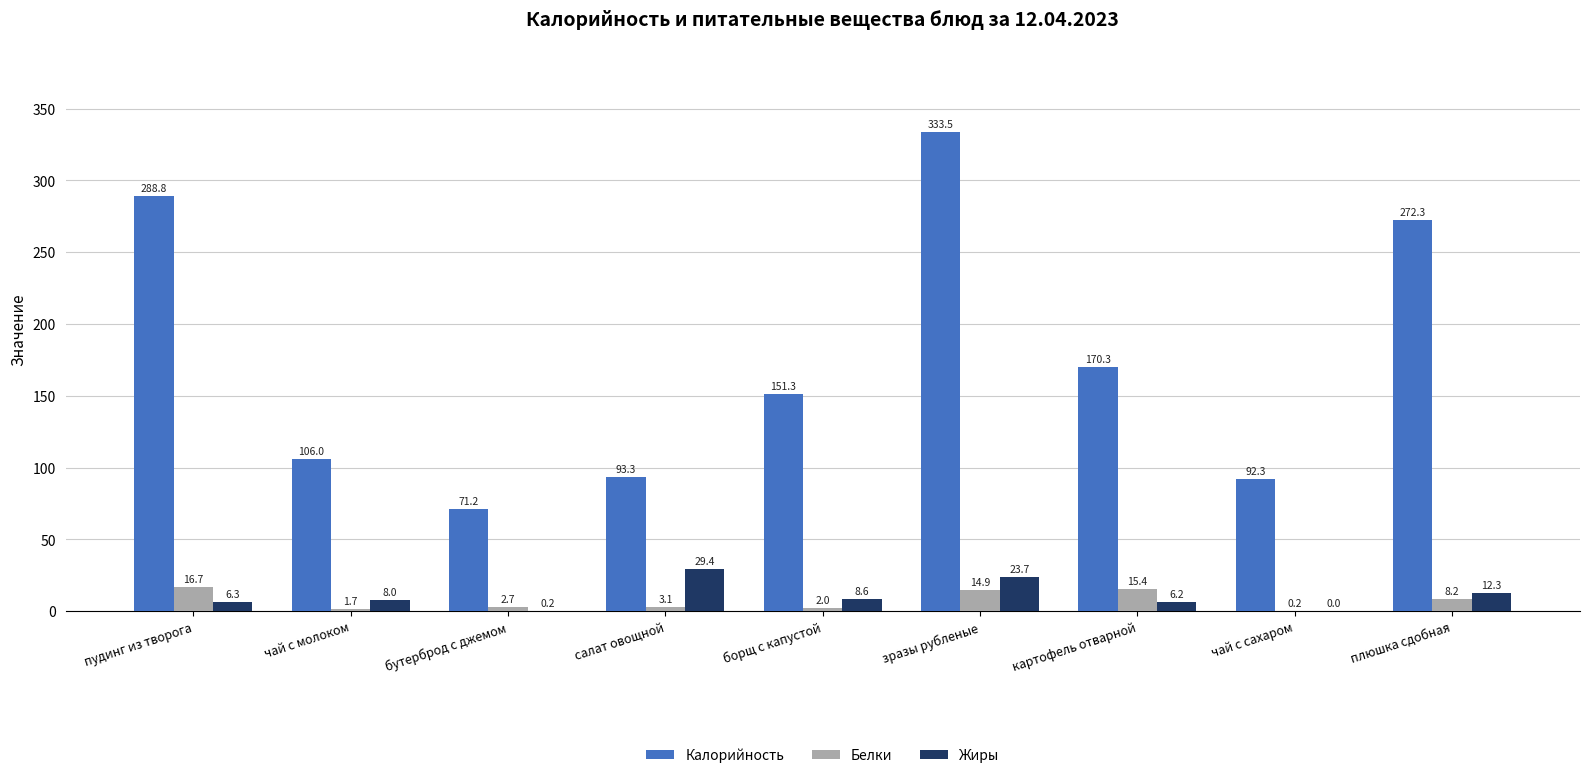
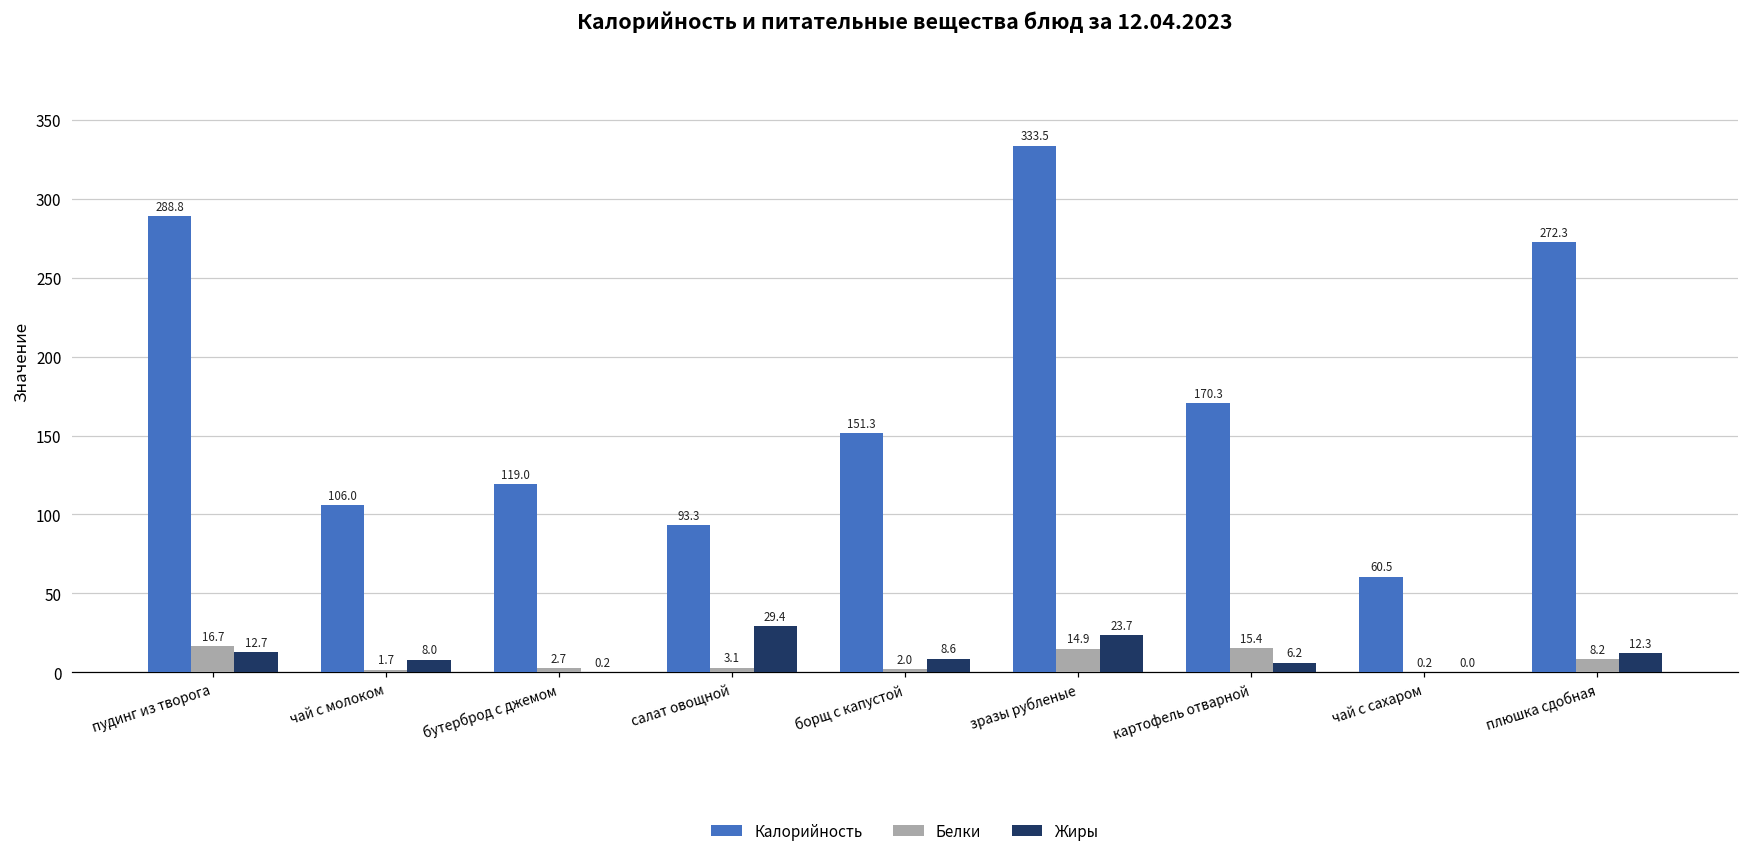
Жиры, пудинг из творога: 6.3 -> 12.7
Калорийность, бутерброд с джемом: 71.2 -> 119.0
Калорийность, чай с сахаром: 92.3 -> 60.5
